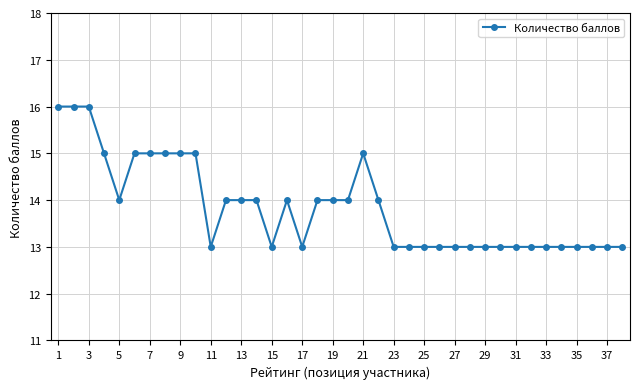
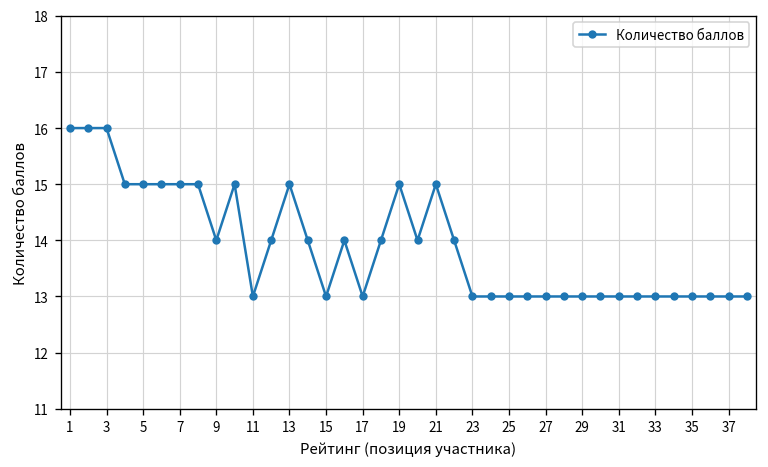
5: 14 -> 15
9: 15 -> 14
13: 14 -> 15
19: 14 -> 15
